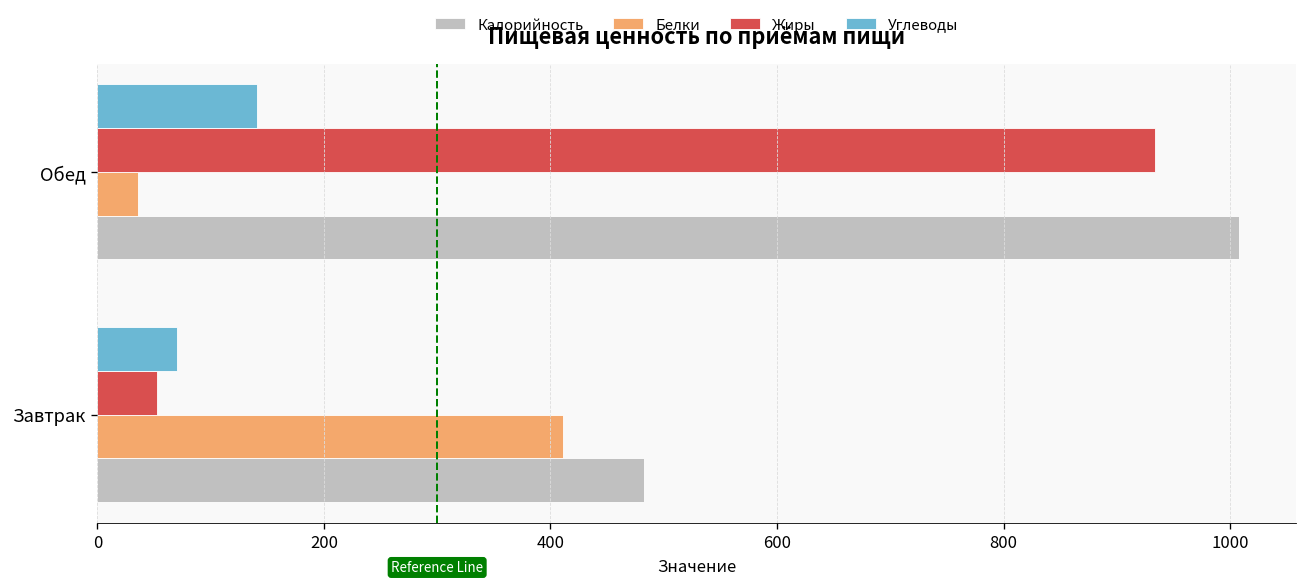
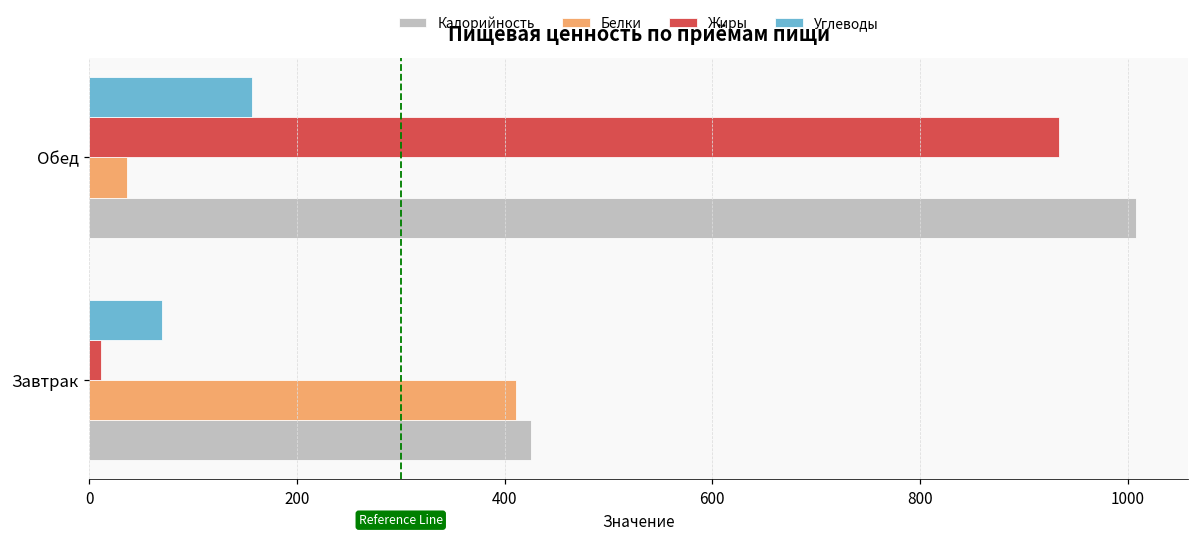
Углеводы, Обед: 140 -> 160
Жиры, Завтрак: 50 -> 10
Калорийность, Завтрак: 480 -> 430
